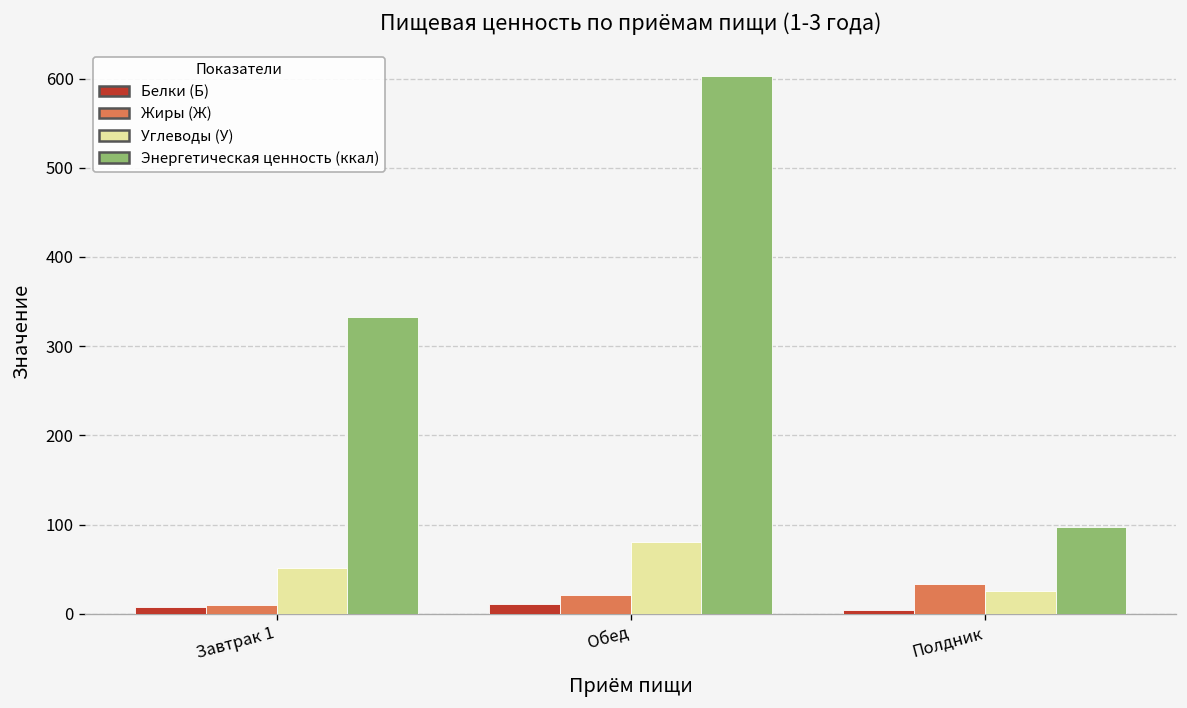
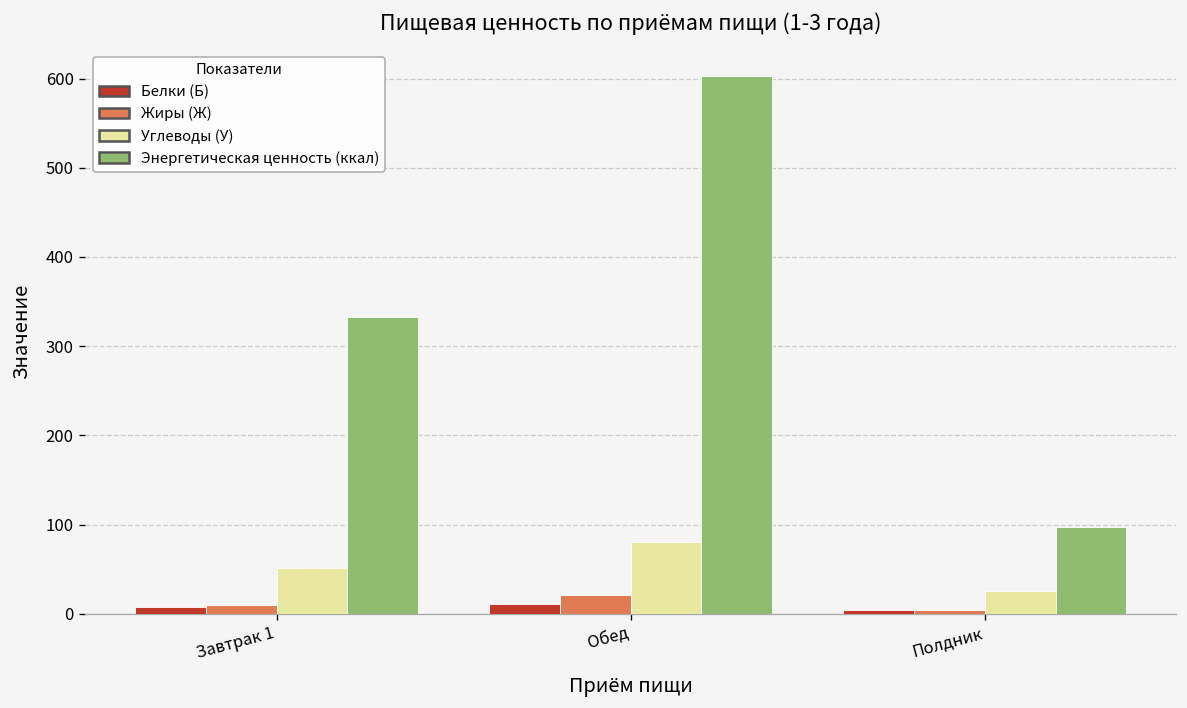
Жиры (Ж), Полдник: 30 -> 0
